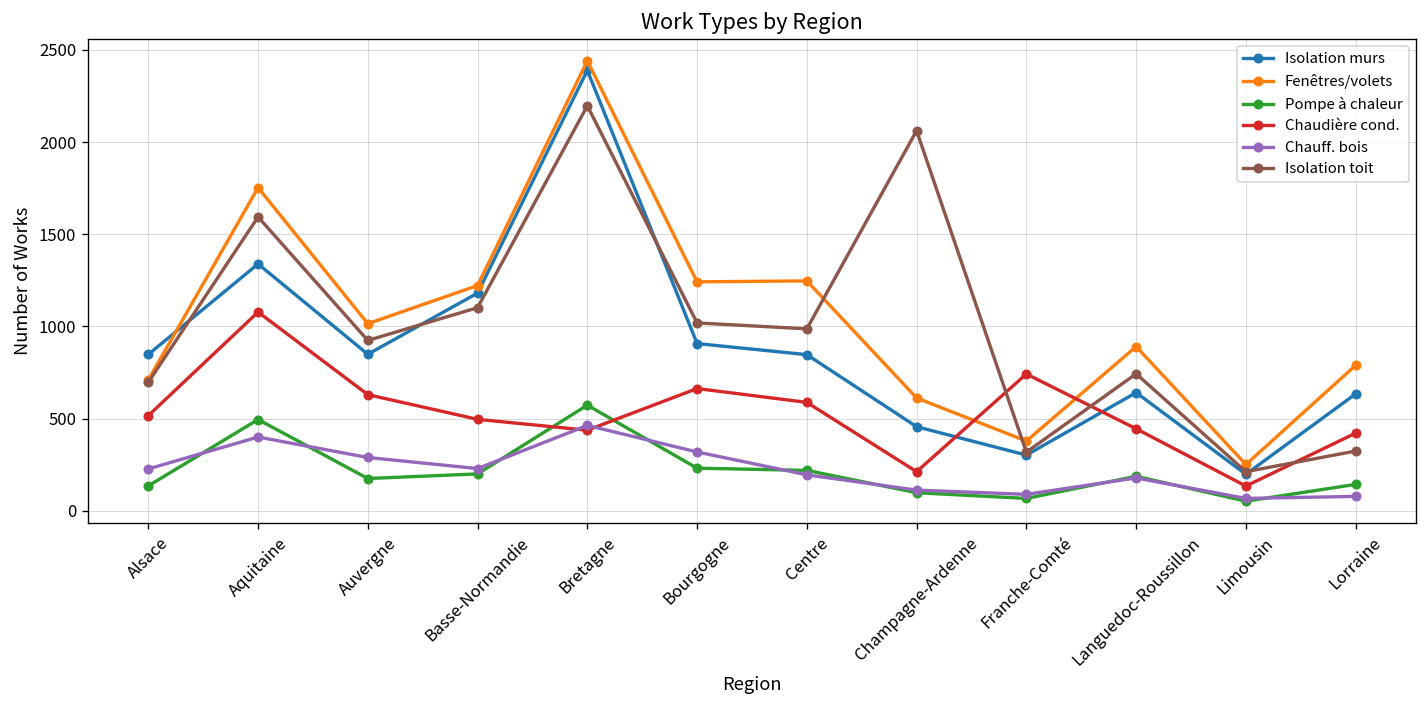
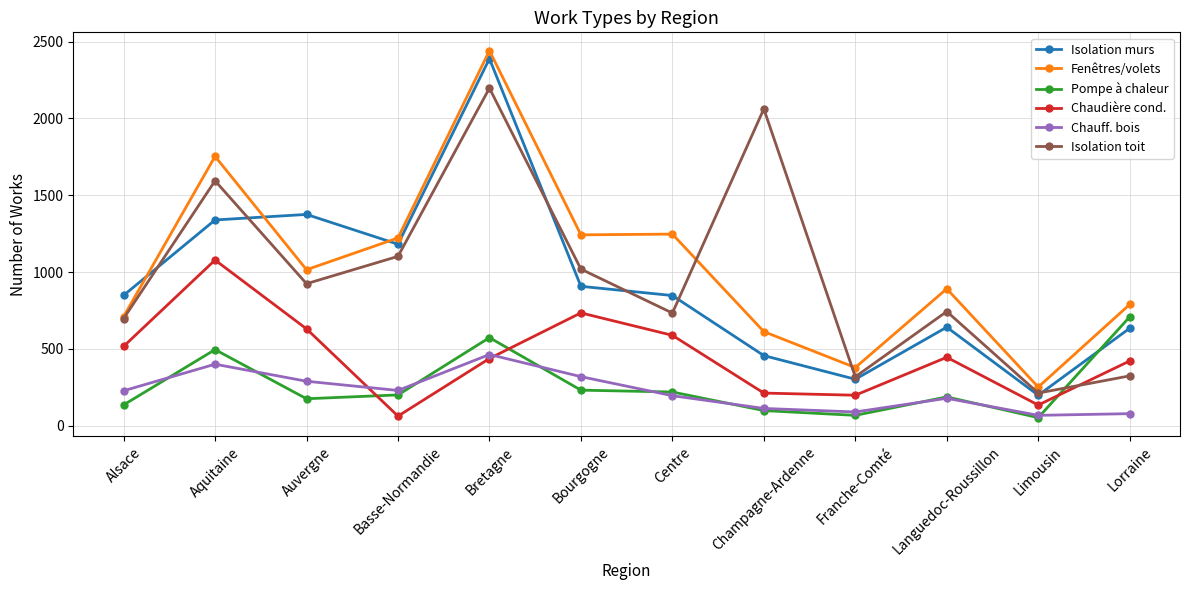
Isolation murs, Auvergne: 850 -> 1380
Chaudière cond., Basse-Normandie: 500 -> 60
Chaudière cond., Bourgogne: 660 -> 730
Isolation toit, Centre: 990 -> 730
Chaudière cond., Franche-Comté: 740 -> 200
Pompe à chaleur, Lorraine: 140 -> 710
